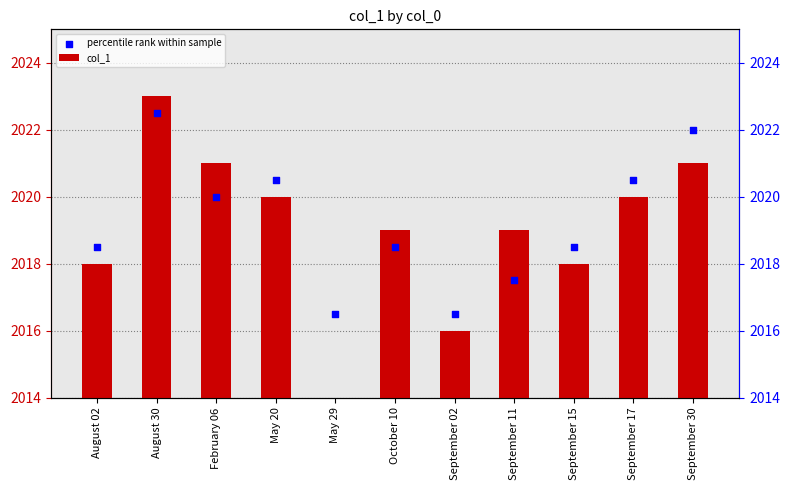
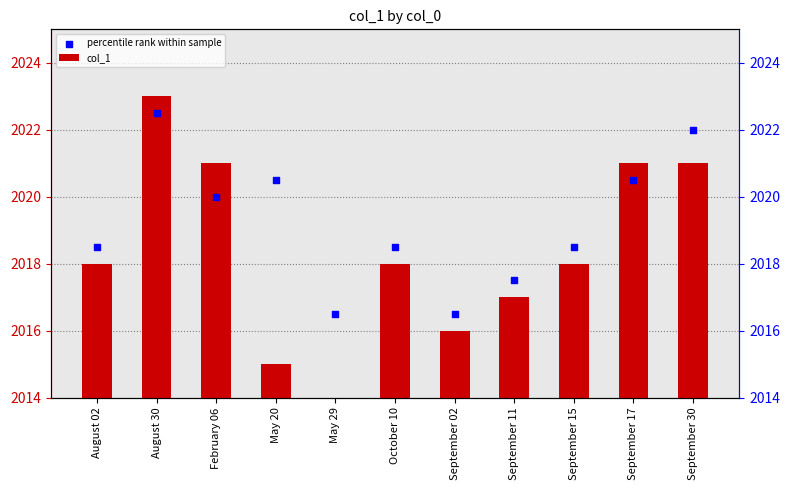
col_1, May 20: 2020 -> 2015
col_1, October 10: 2019 -> 2018
col_1, September 11: 2019 -> 2017
col_1, September 17: 2020 -> 2021
